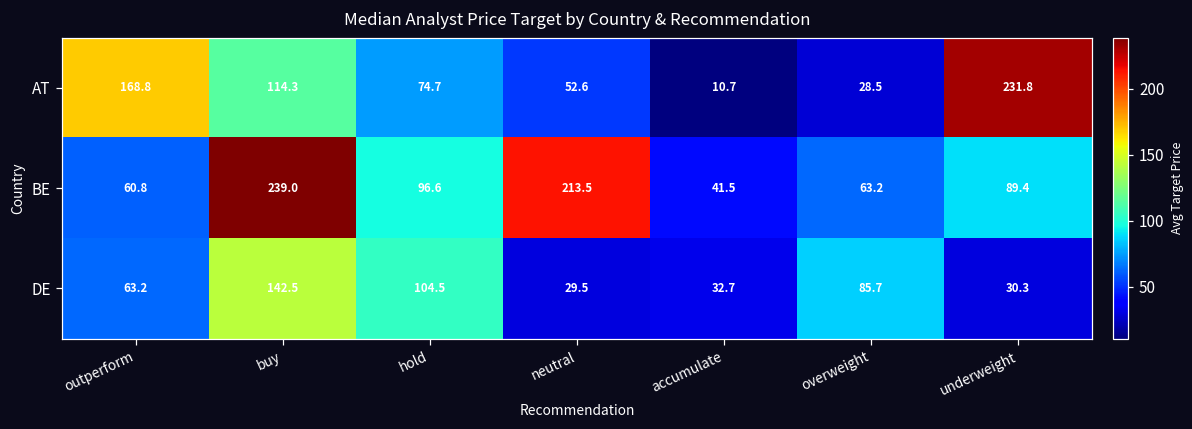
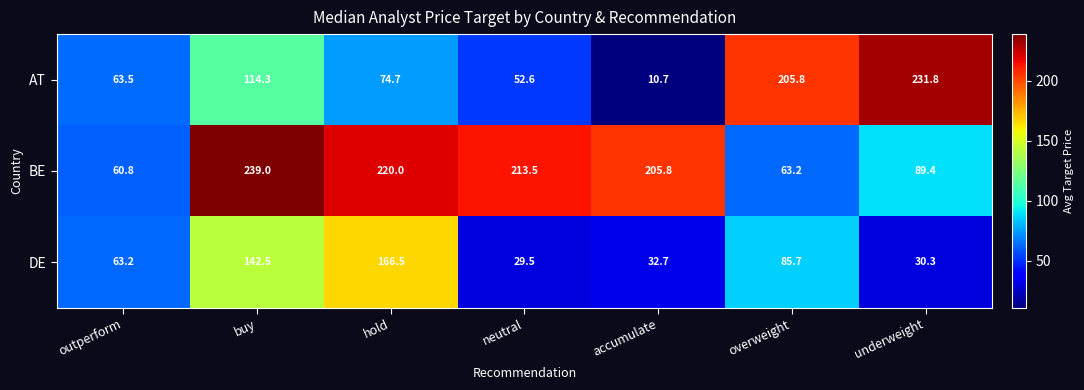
AT, outperform: 168.8 -> 63.5
AT, overweight: 28.5 -> 205.8
BE, hold: 96.6 -> 220.0
BE, accumulate: 41.5 -> 205.8
DE, hold: 104.5 -> 166.5
